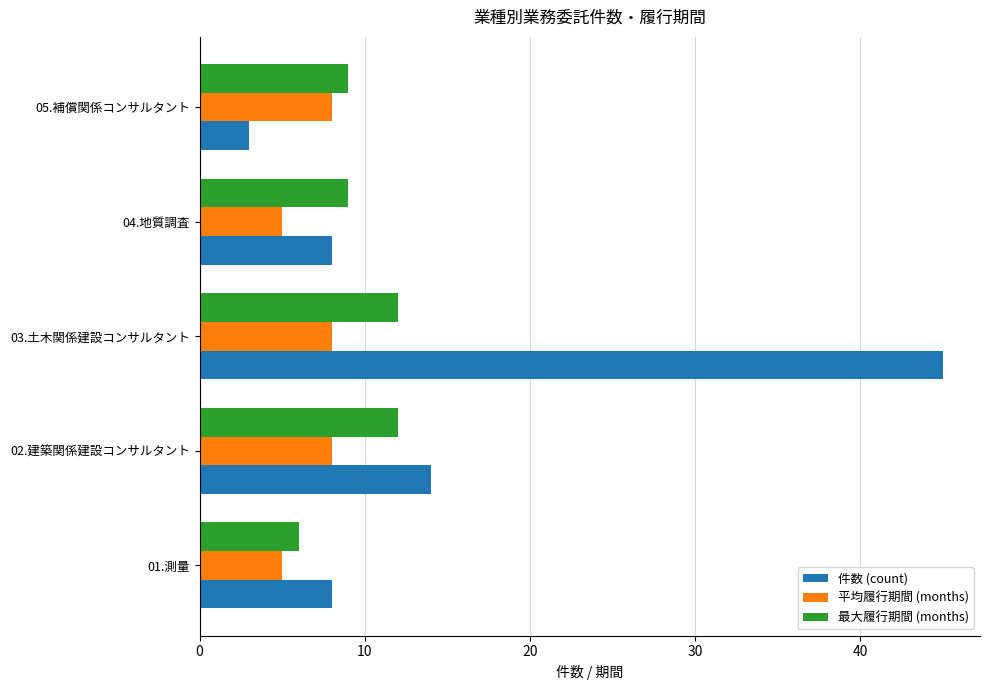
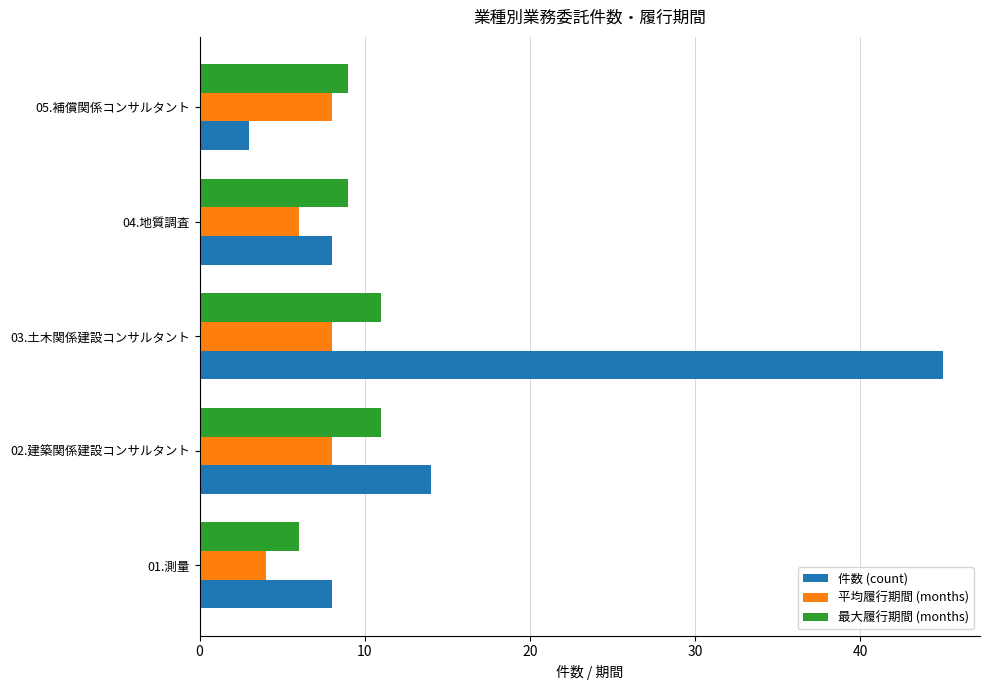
平均履行期間 (months), 04.地質調査: 5 -> 6
最大履行期間 (months), 03.土木関係建設コンサルタント: 12 -> 11
最大履行期間 (months), 02.建築関係建設コンサルタント: 12 -> 11
平均履行期間 (months), 01.測量: 5 -> 4
